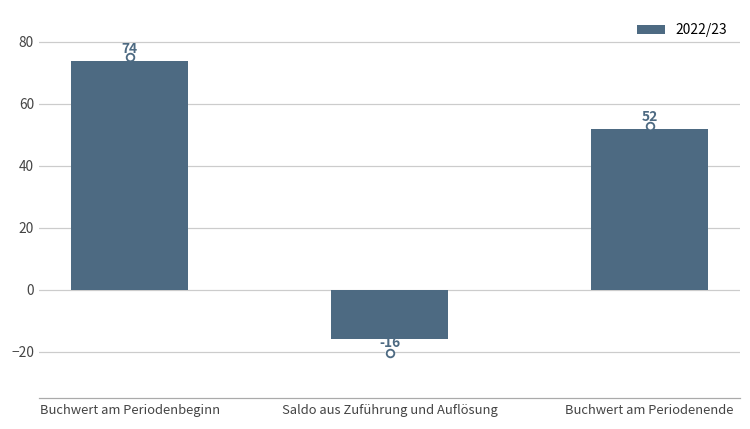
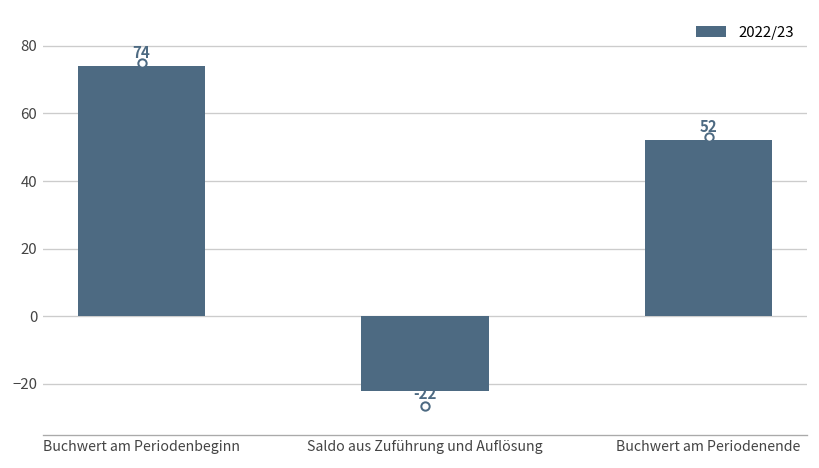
2022/23, Saldo aus Zuführung und Auflösung: -16 -> -22
